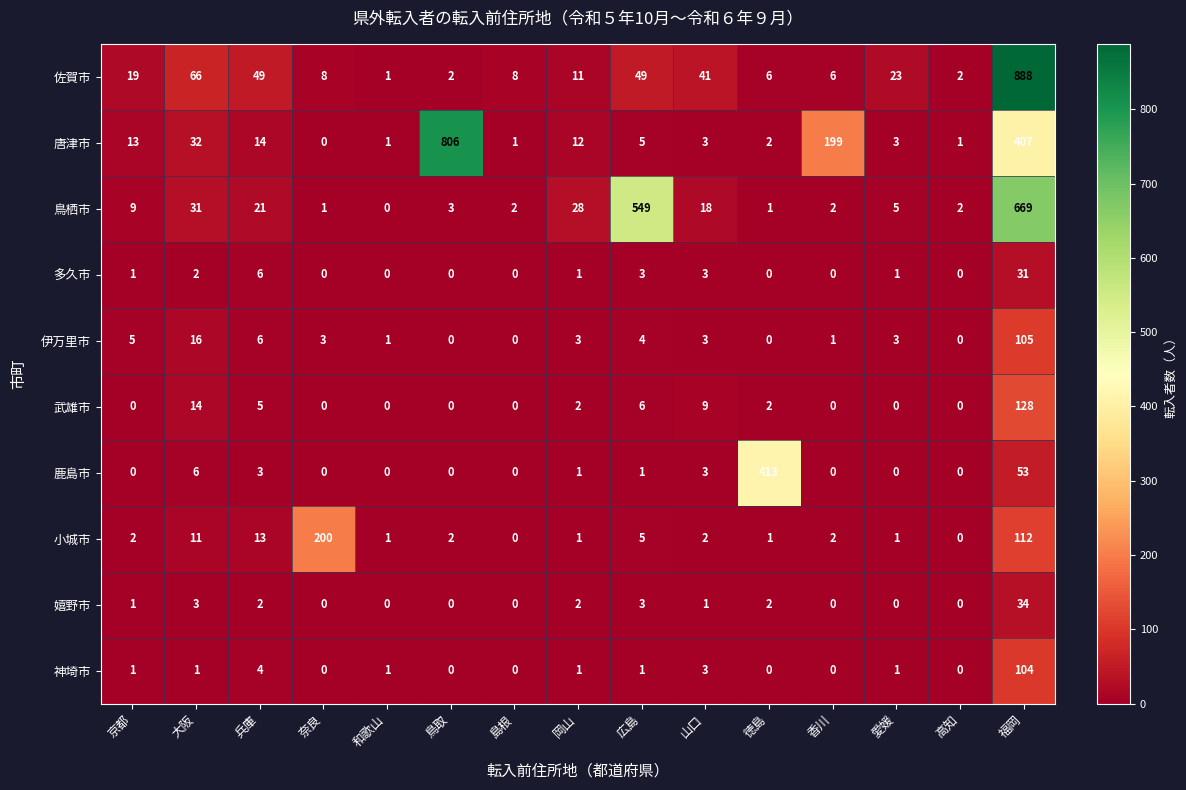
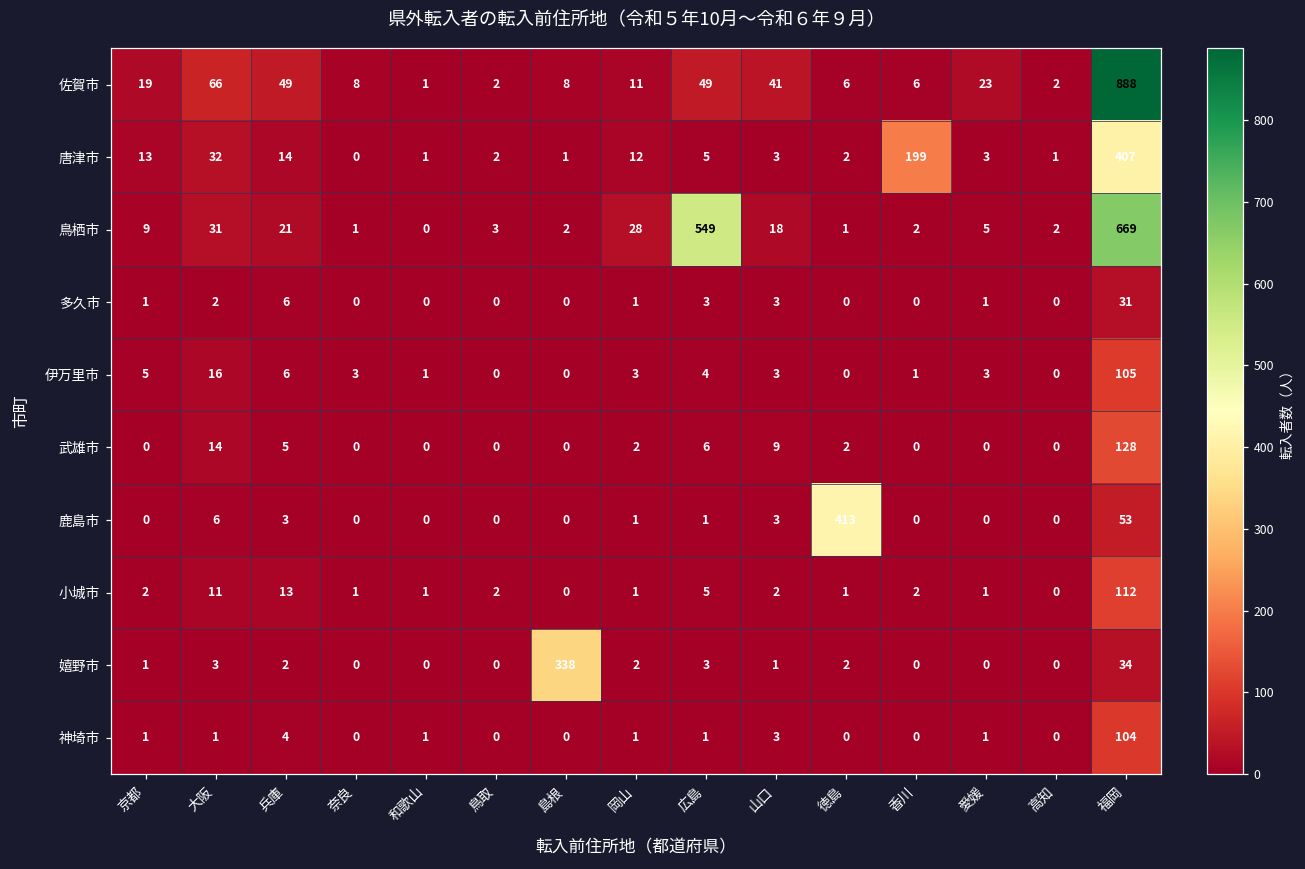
唐津市, 鳥取: 806 -> 2
小城市, 奈良: 200 -> 1
嬉野市, 島根: 0 -> 338
